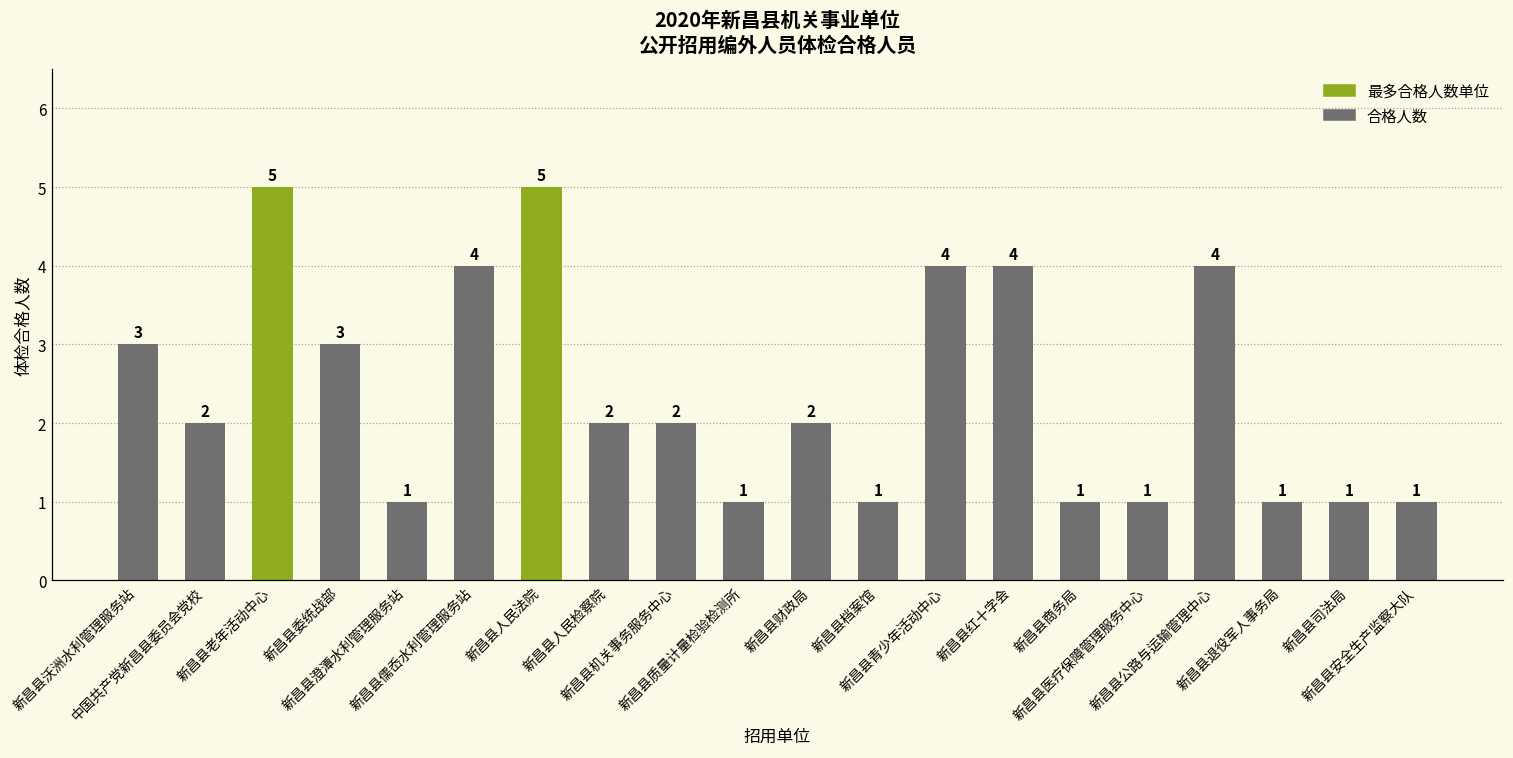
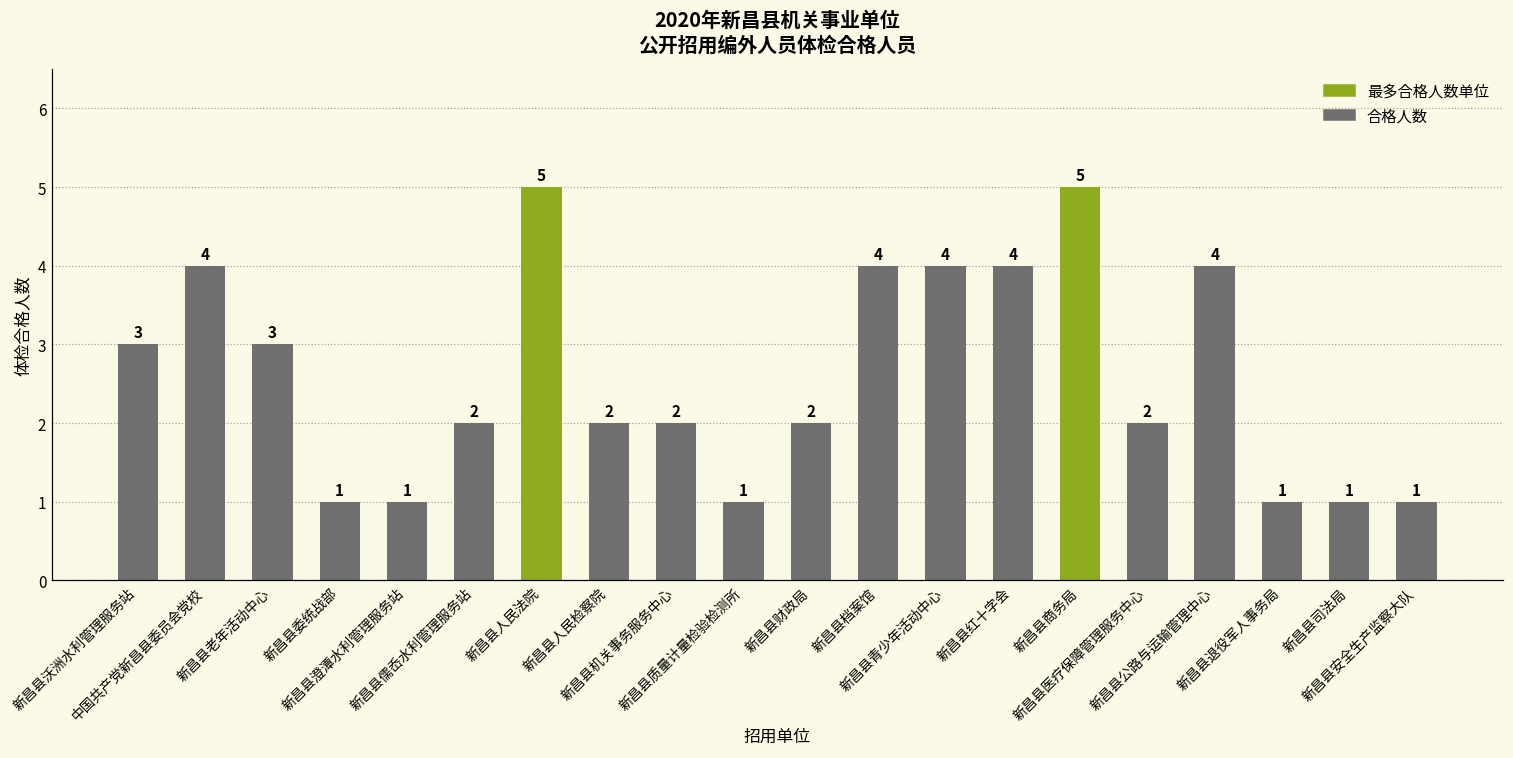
中国共产党新昌县委员会党校: 2 -> 4
新昌县老年活动中心: 5 -> 3
新昌县委统战部: 3 -> 1
新昌县儒岙水利管理服务站: 4 -> 2
新昌县档案馆: 1 -> 4
新昌县商务局: 1 -> 5
新昌县医疗保障管理服务中心: 1 -> 2
